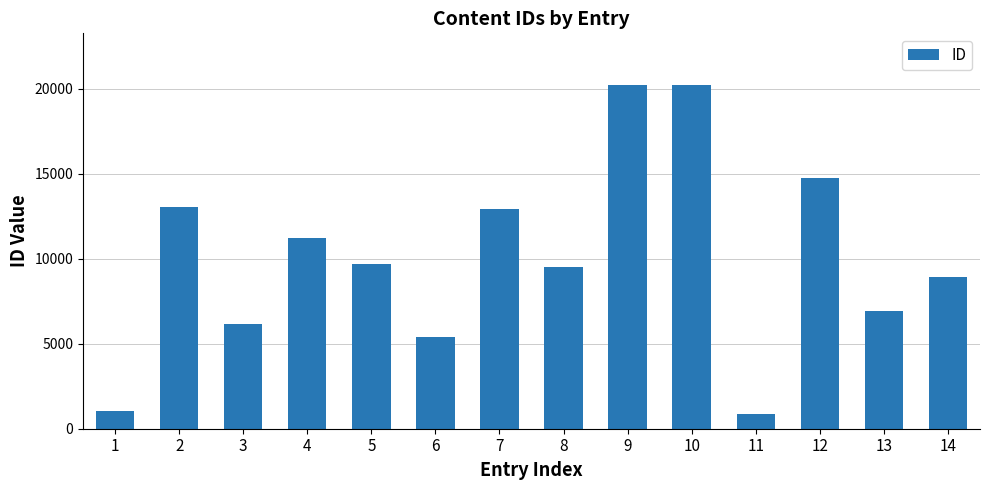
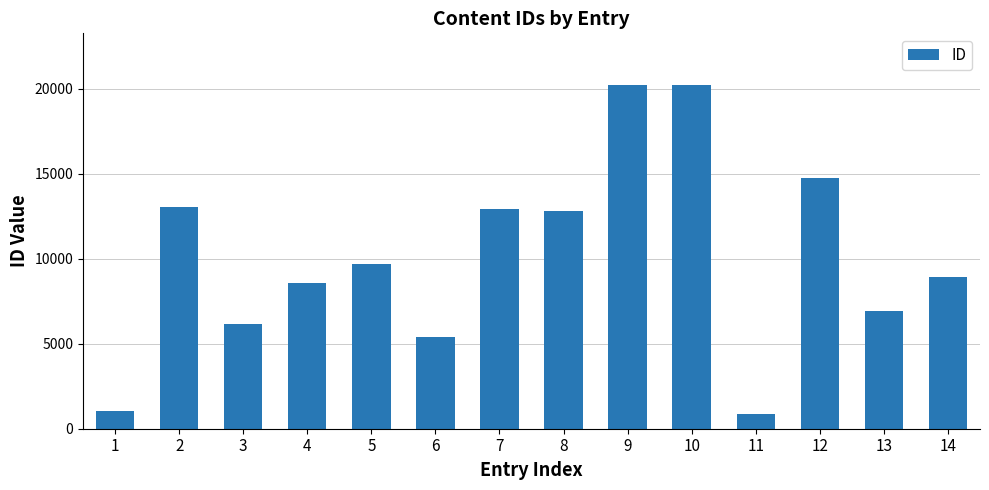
4: 11200 -> 8600
8: 9500 -> 12800
